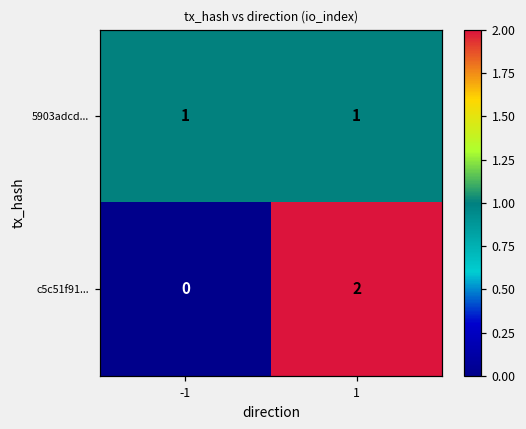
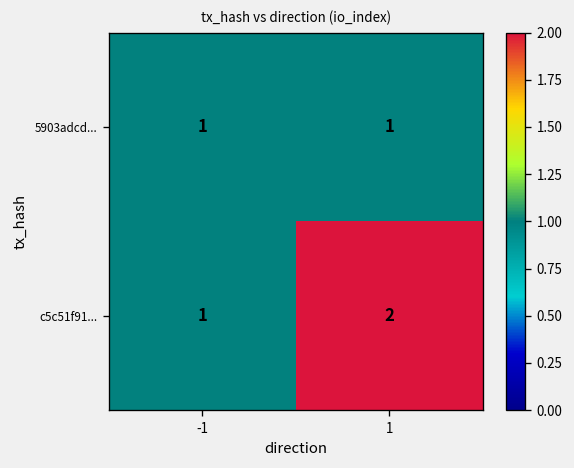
c5c51f91..., -1: 0 -> 1
